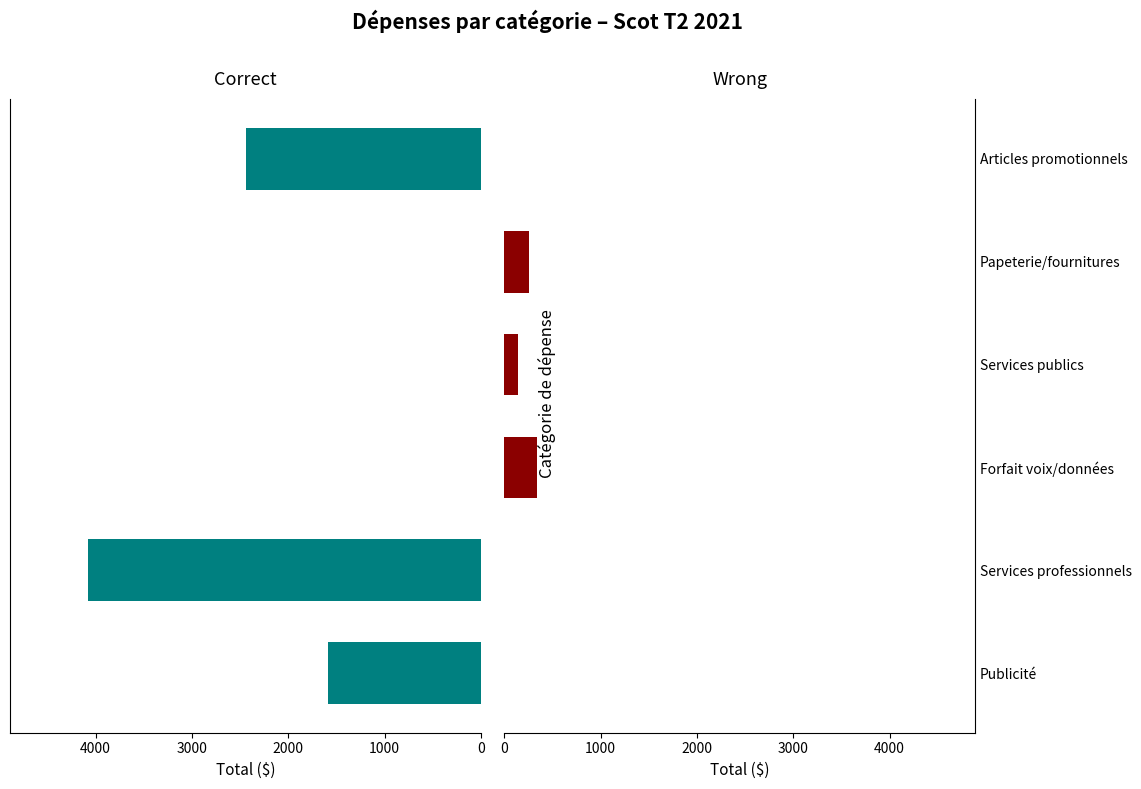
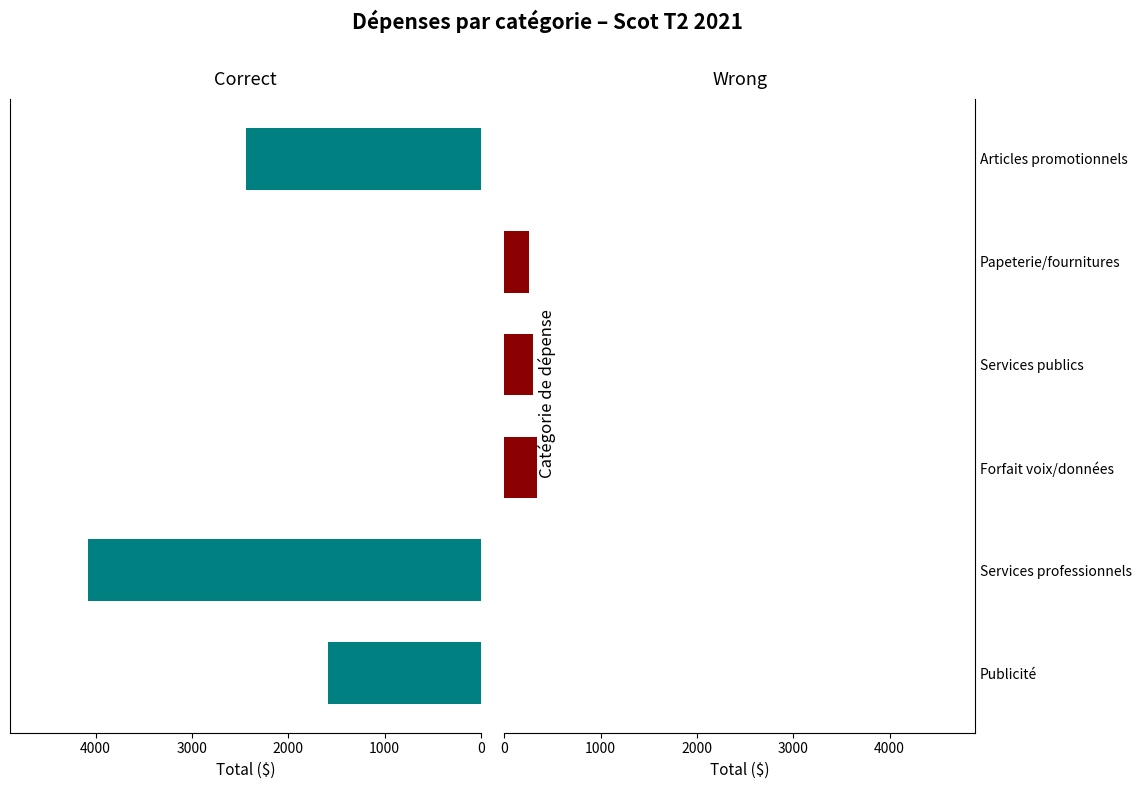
Wrong, Services publics: 100 -> 300
